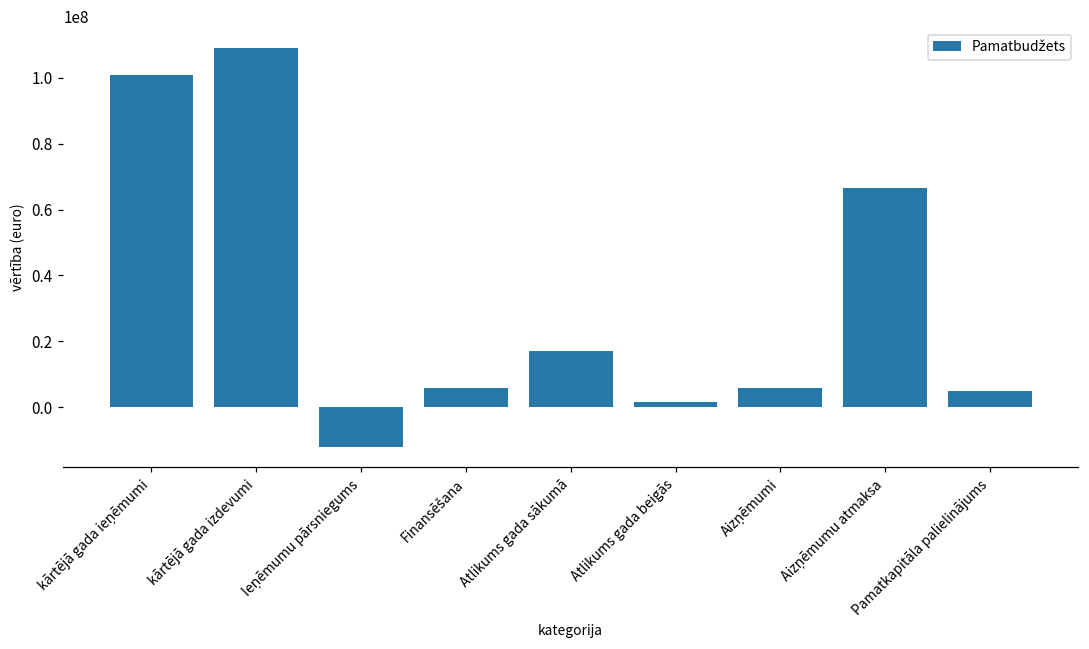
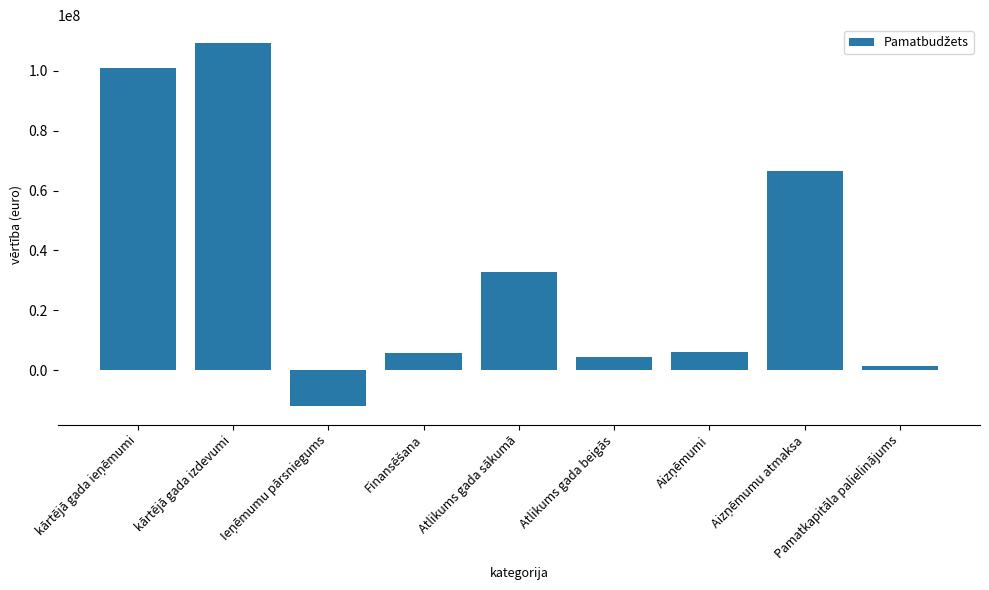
Atlikums gada sākumā: 17000000 -> 33000000
Atlikums gada beigās: 1000000 -> 4000000
Pamatkapitāla palielinājums: 5000000 -> 1000000
